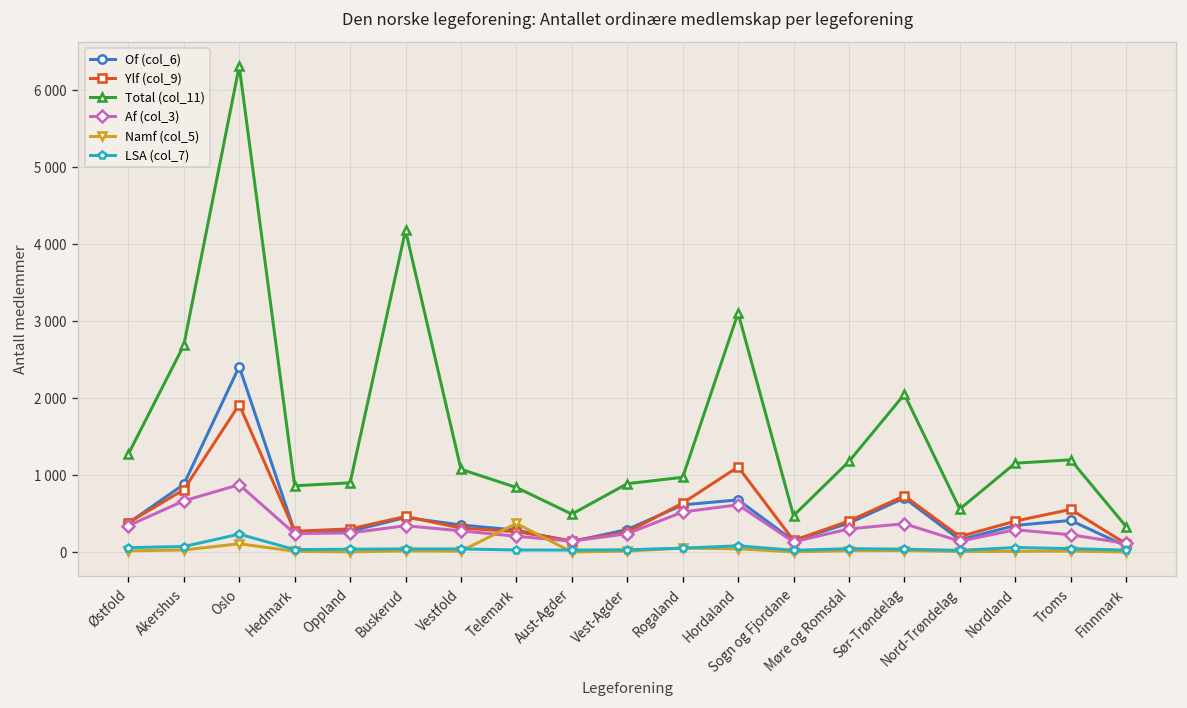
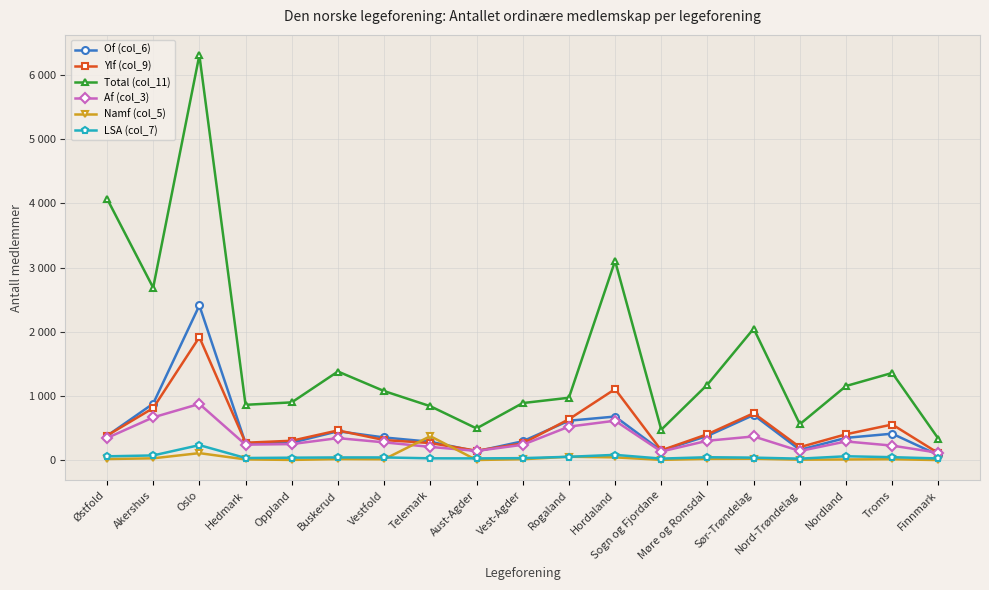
Total (col_11), Østfold: 1300 -> 4100
Total (col_11), Buskerud: 4200 -> 1400
Total (col_11), Troms: 1200 -> 1400
